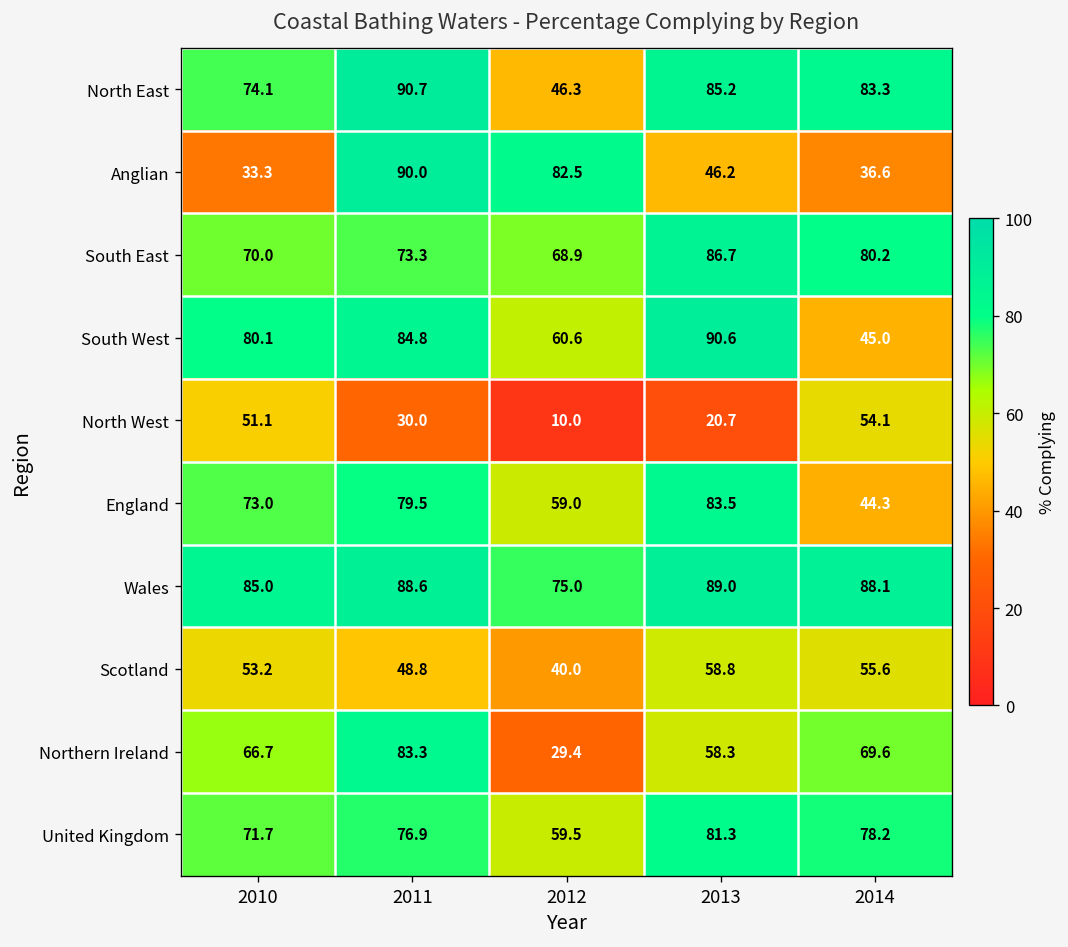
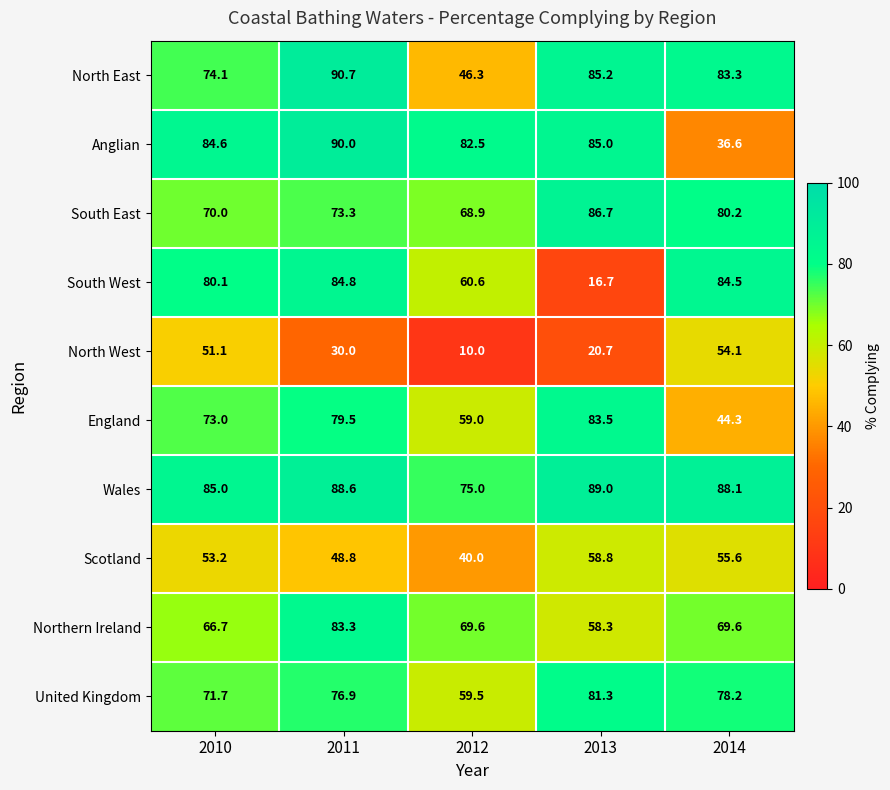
Anglian, 2010: 33.3 -> 84.6
Anglian, 2013: 46.2 -> 85.0
South West, 2013: 90.6 -> 16.7
South West, 2014: 45.0 -> 84.5
Northern Ireland, 2012: 29.4 -> 69.6
